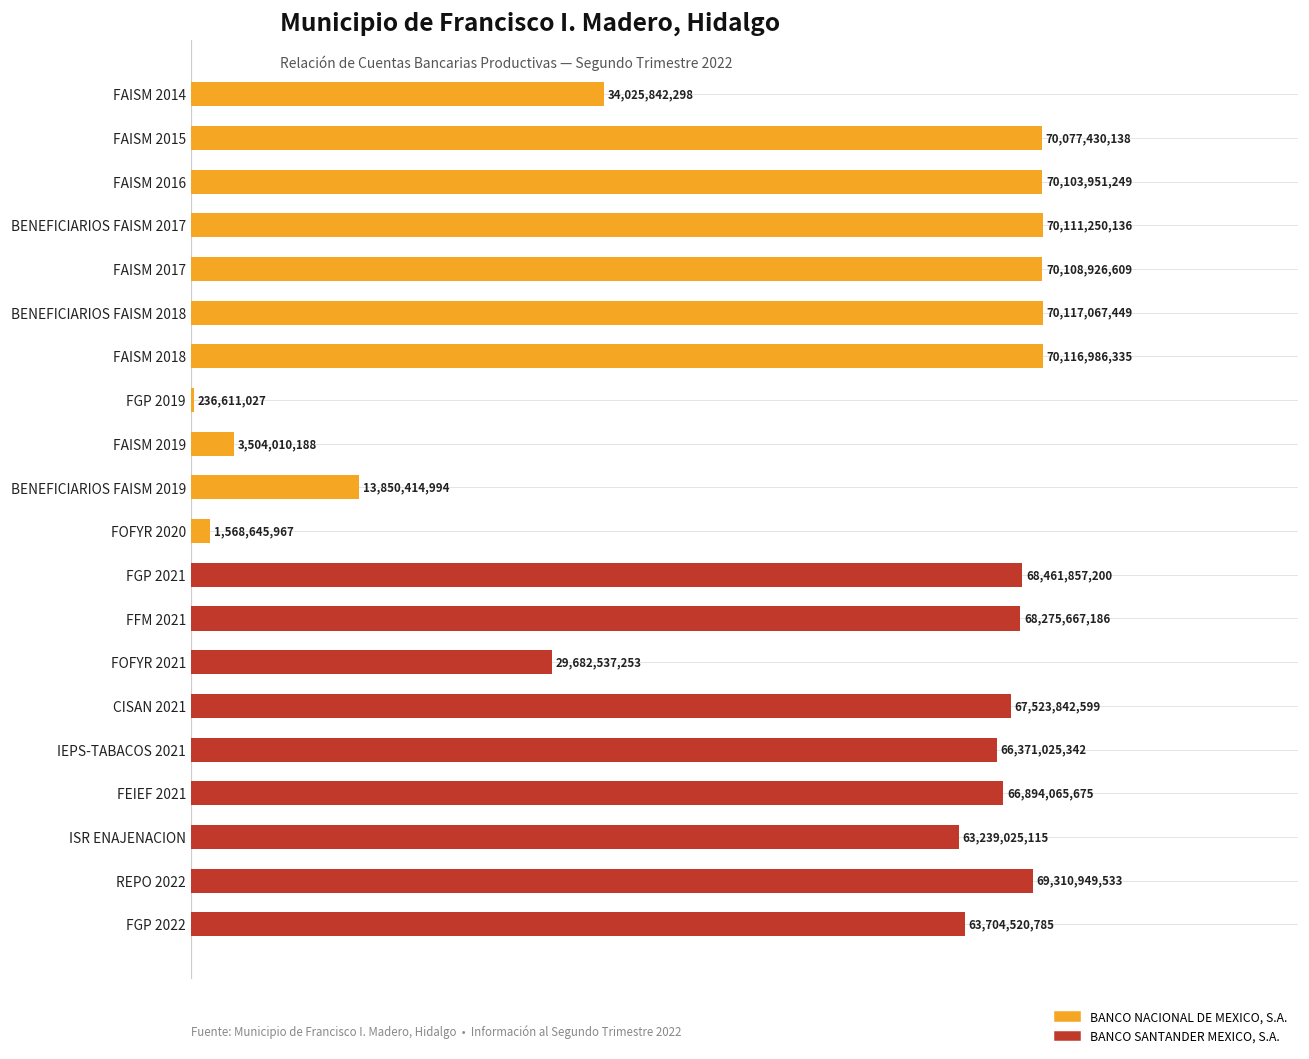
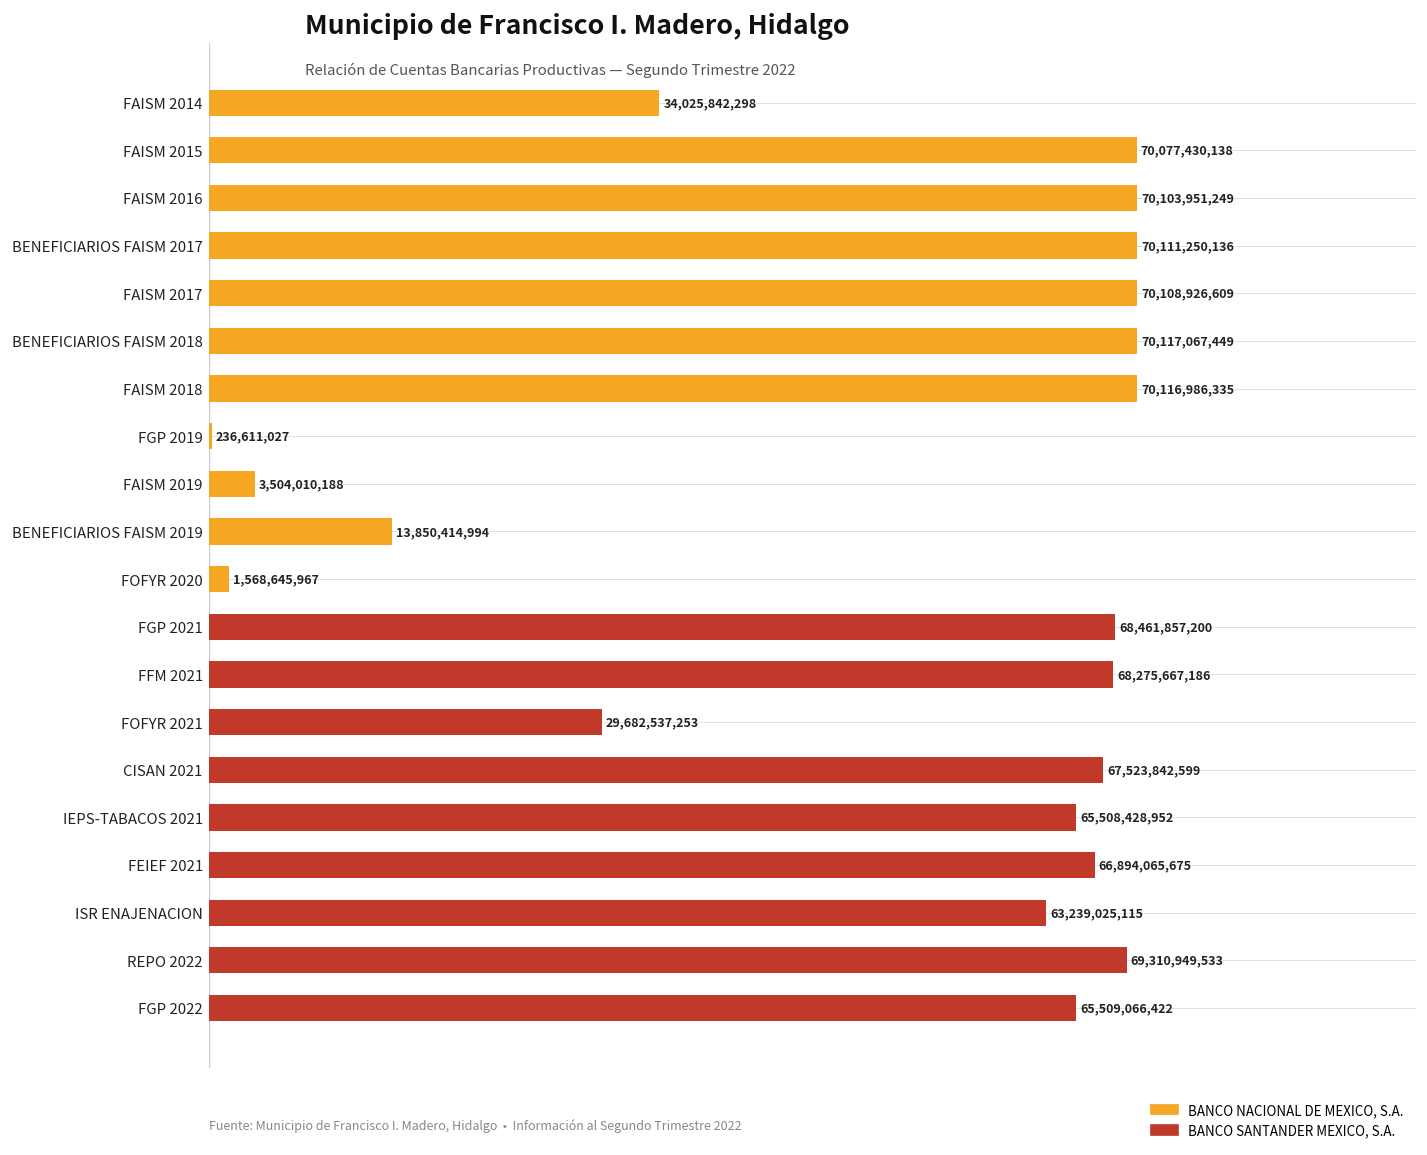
BANCO SANTANDER MEXICO, S.A., IEPS-TABACOS 2021: 66,371,025,342 -> 65,508,428,952
BANCO SANTANDER MEXICO, S.A., FGP 2022: 63,704,520,785 -> 65,509,066,422
